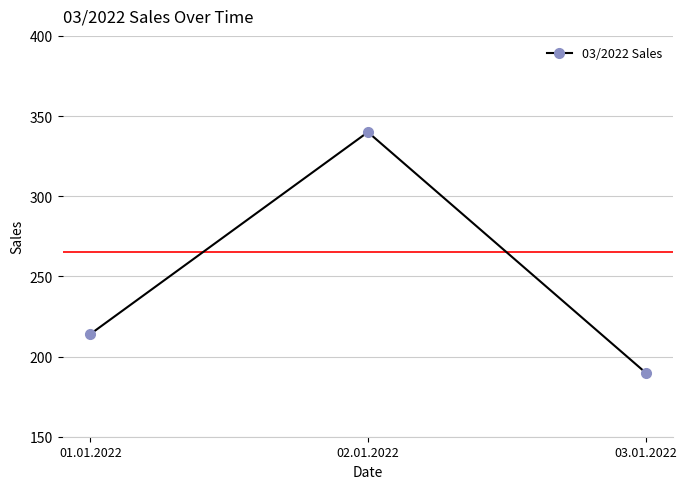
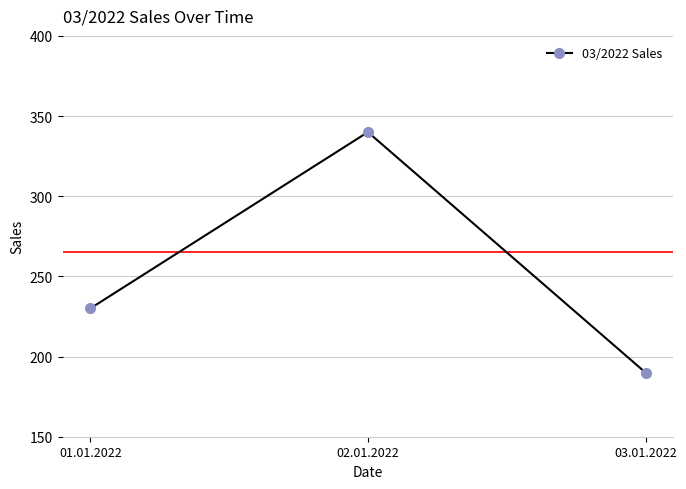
01.01.2022: 214 -> 230
